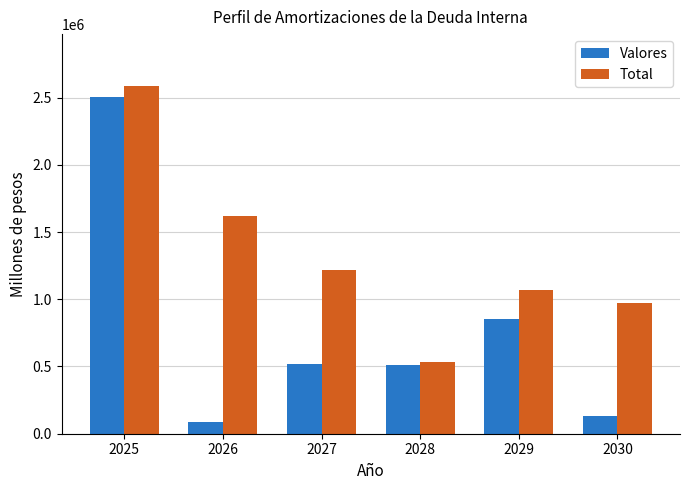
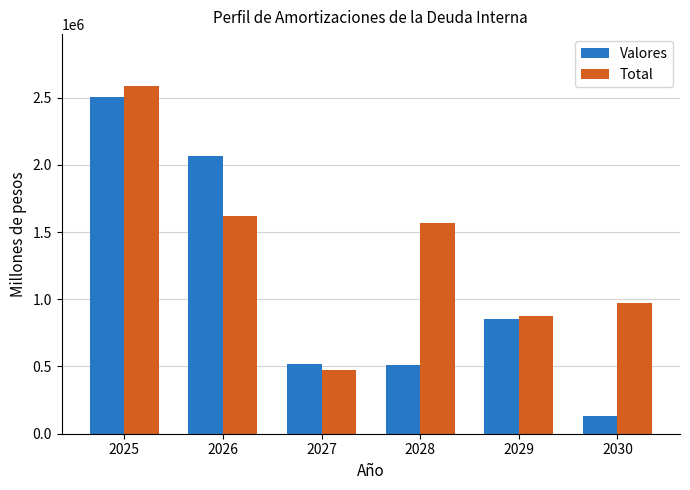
Valores, 2026: 90000 -> 2070000
Total, 2027: 1220000 -> 480000
Total, 2028: 530000 -> 1570000
Total, 2029: 1070000 -> 870000
